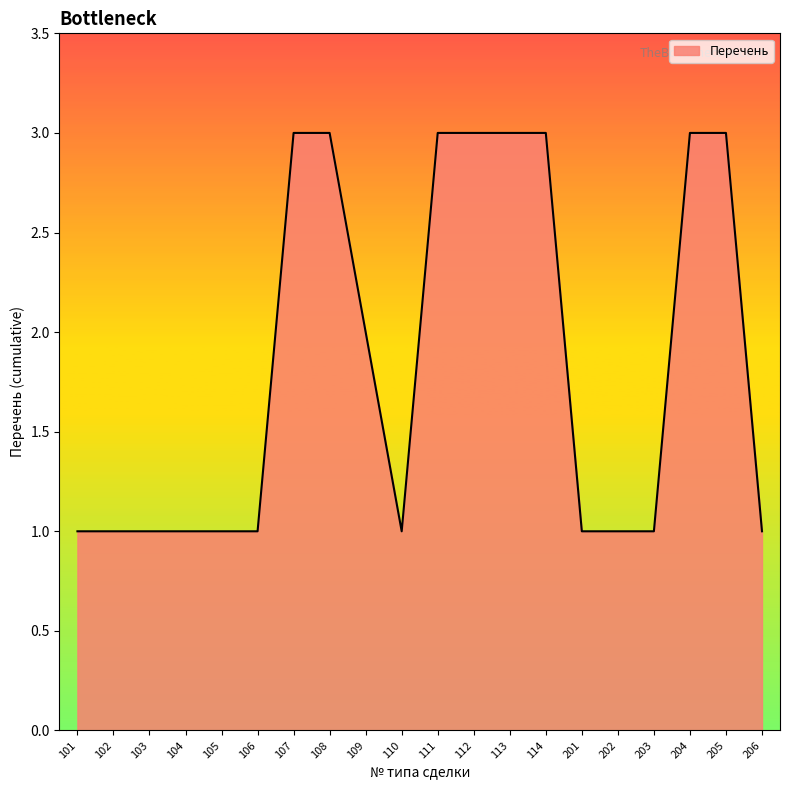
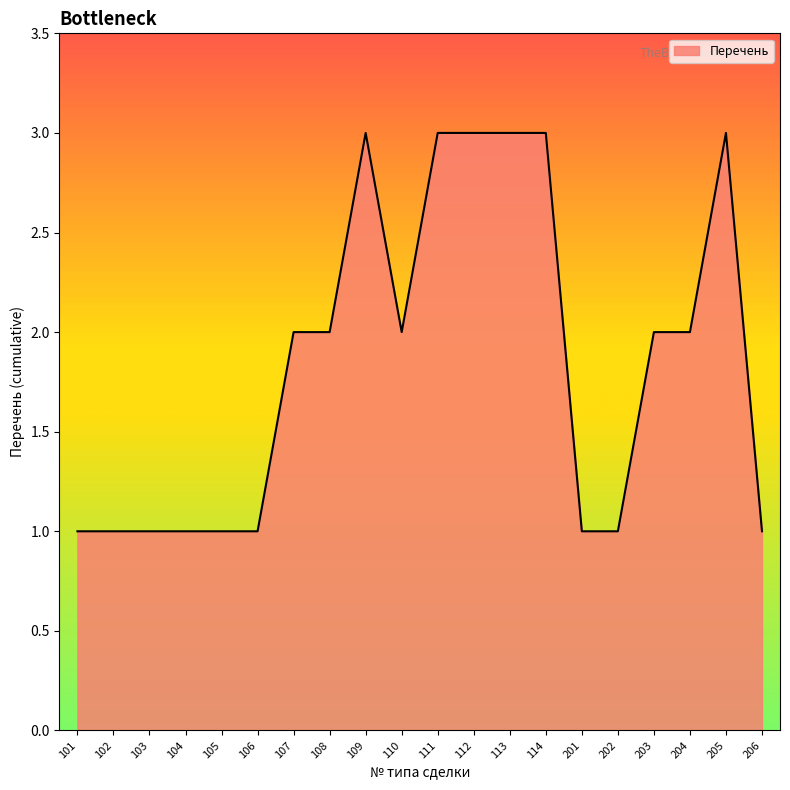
107: 3 -> 2
108: 3 -> 2
109: 2 -> 3
110: 1 -> 2
203: 1 -> 2
204: 3 -> 2
